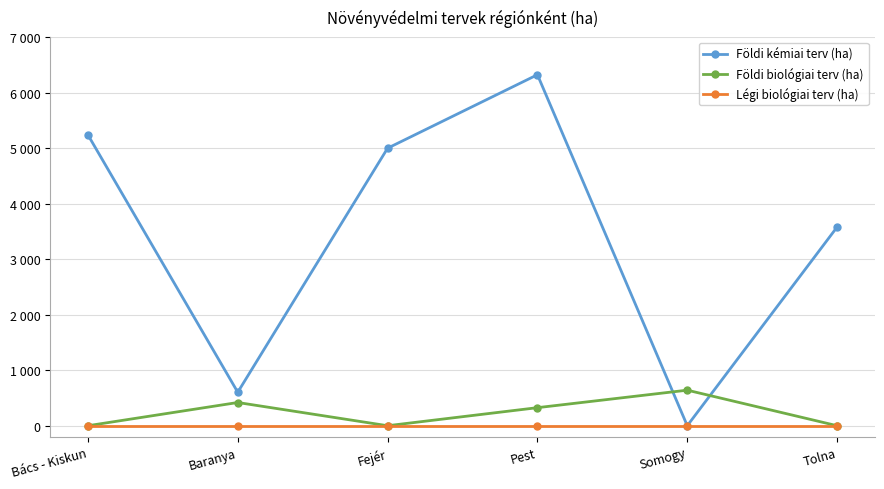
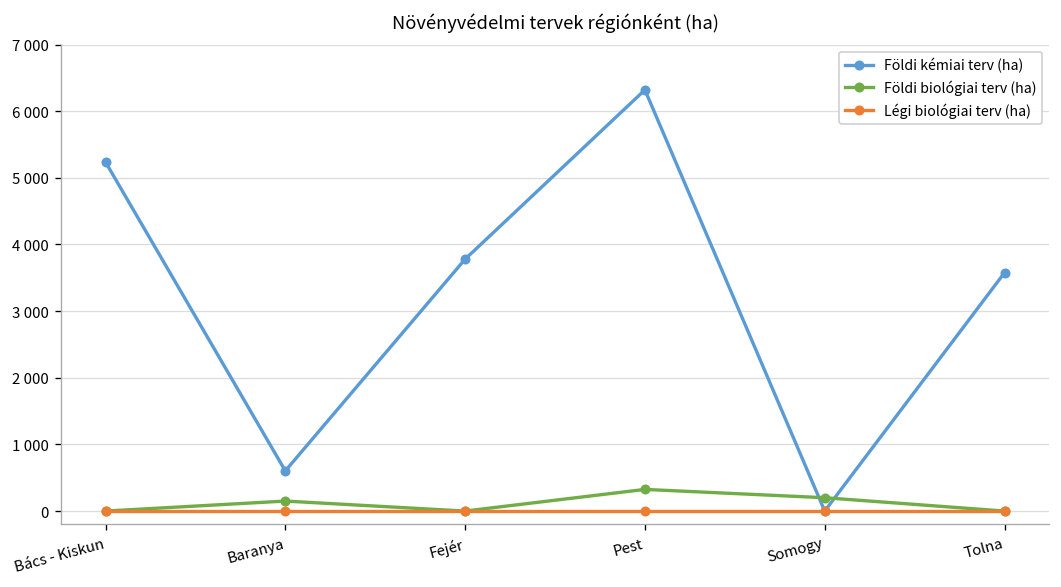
Földi biológiai terv (ha), Baranya: 400 -> 200
Földi kémiai terv (ha), Fejér: 5000 -> 3800
Földi biológiai terv (ha), Somogy: 600 -> 200
